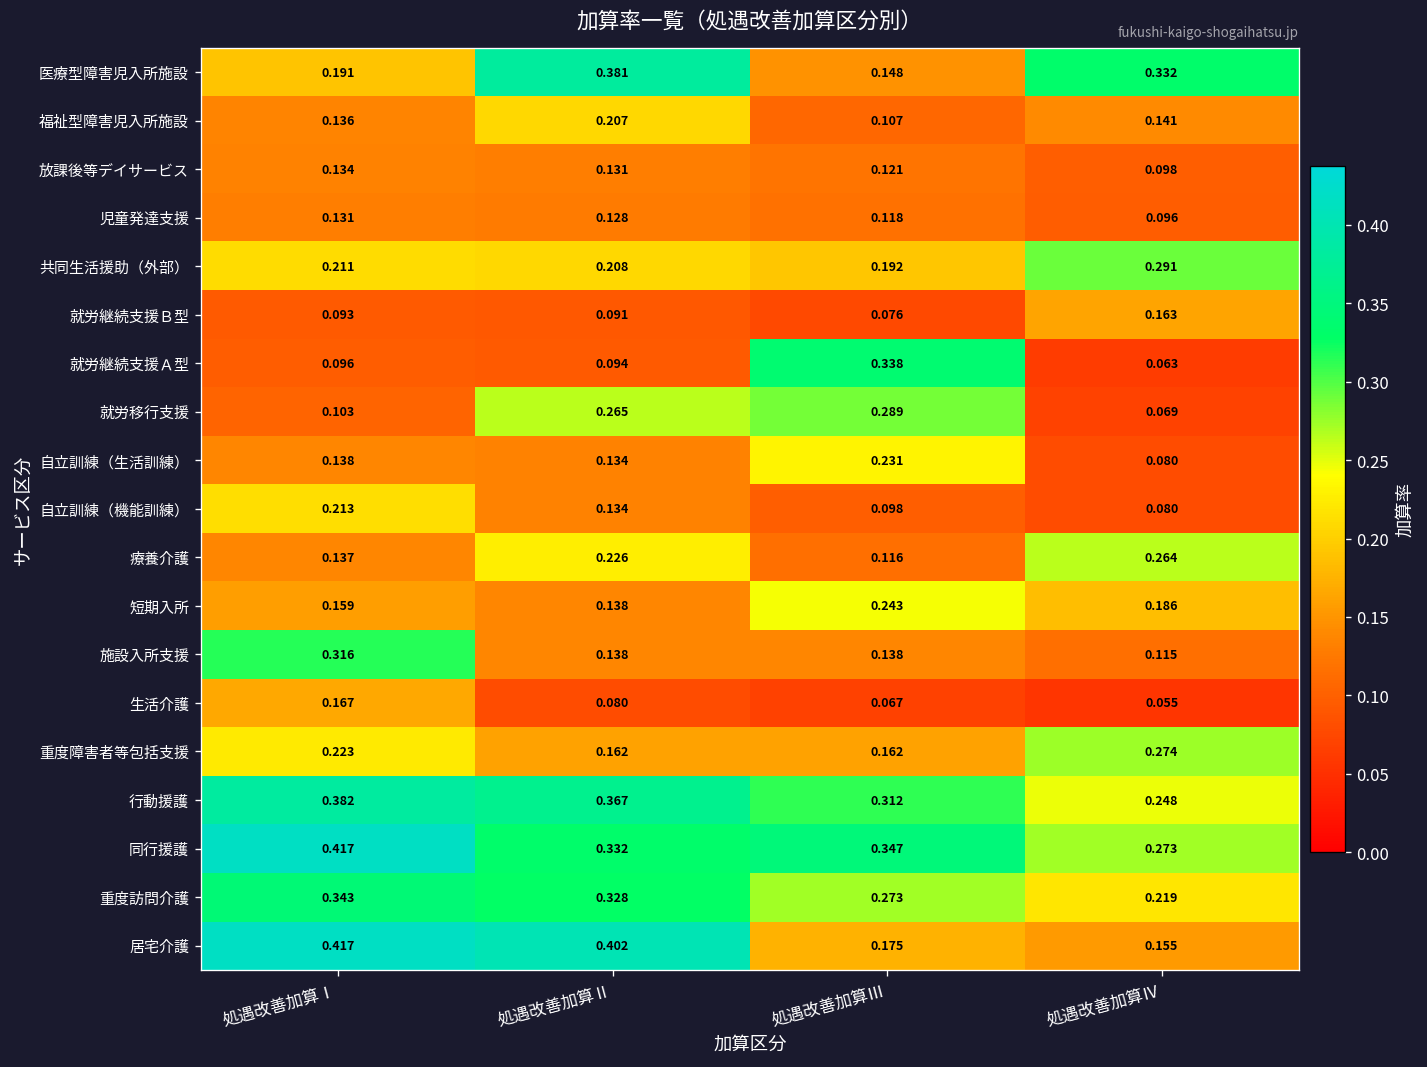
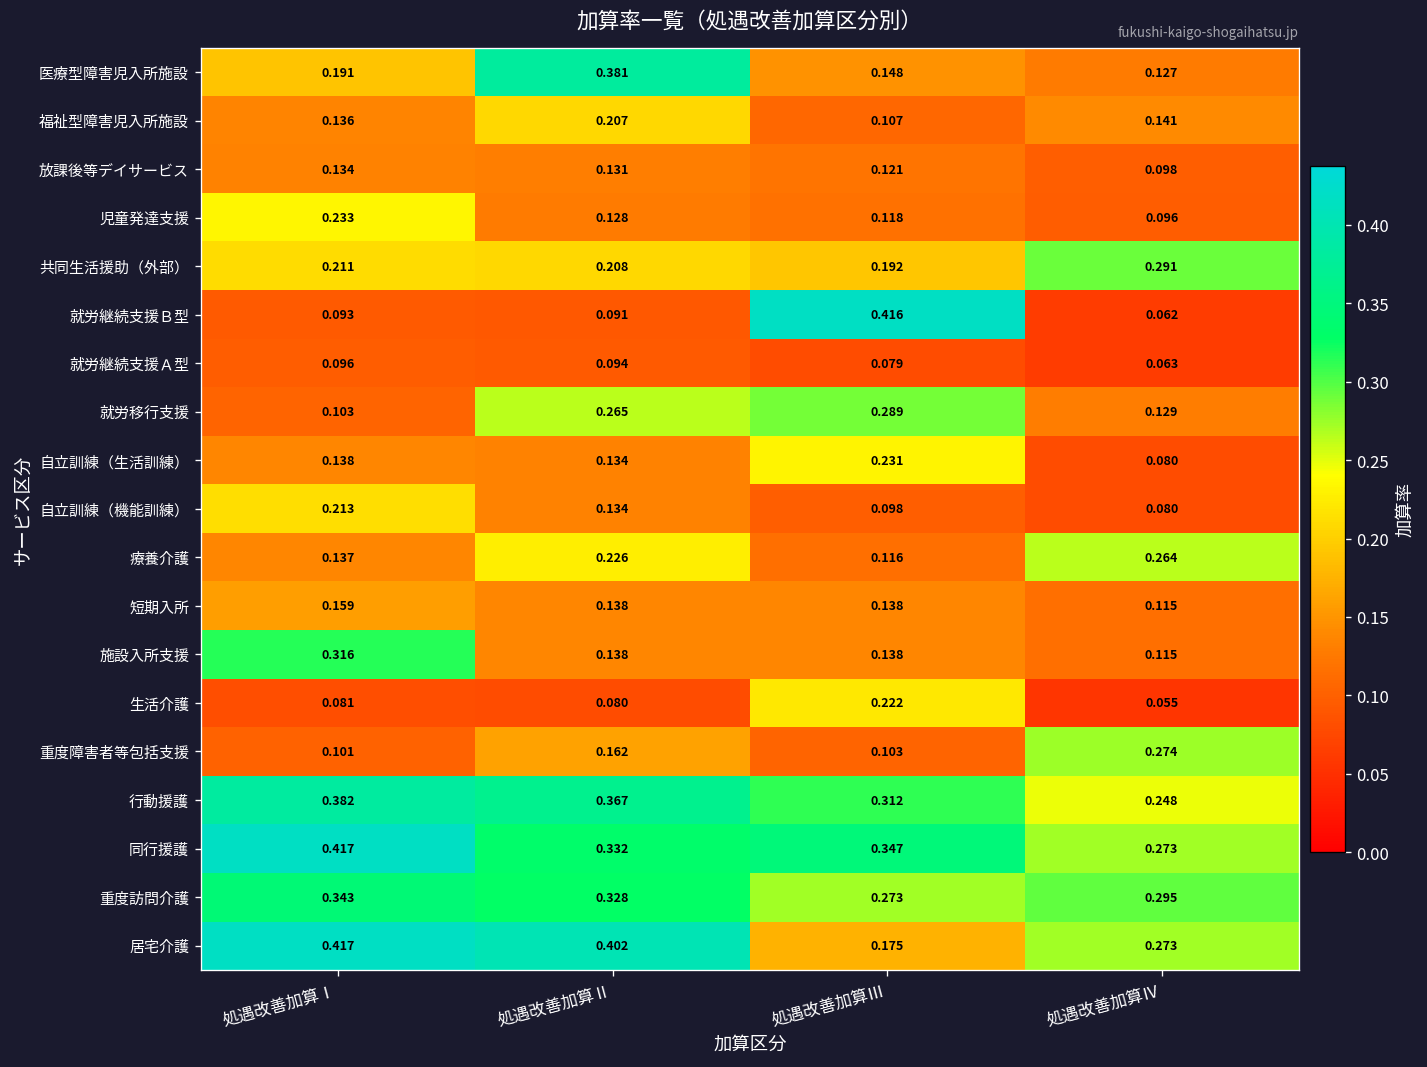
医療型障害児入所施設, 処遇改善加算Ⅳ: 0.332 -> 0.127
児童発達支援, 処遇改善加算Ⅰ: 0.131 -> 0.233
就労継続支援Ｂ型, 処遇改善加算Ⅲ: 0.076 -> 0.416
就労継続支援Ｂ型, 処遇改善加算Ⅳ: 0.163 -> 0.062
就労継続支援Ａ型, 処遇改善加算Ⅲ: 0.338 -> 0.079
就労移行支援, 処遇改善加算Ⅳ: 0.069 -> 0.129
短期入所, 処遇改善加算Ⅲ: 0.243 -> 0.138
短期入所, 処遇改善加算Ⅳ: 0.186 -> 0.115
生活介護, 処遇改善加算Ⅰ: 0.167 -> 0.081
生活介護, 処遇改善加算Ⅲ: 0.067 -> 0.222
重度障害者等包括支援, 処遇改善加算Ⅰ: 0.223 -> 0.101
重度障害者等包括支援, 処遇改善加算Ⅲ: 0.162 -> 0.103
重度訪問介護, 処遇改善加算Ⅳ: 0.219 -> 0.295
居宅介護, 処遇改善加算Ⅳ: 0.155 -> 0.273
